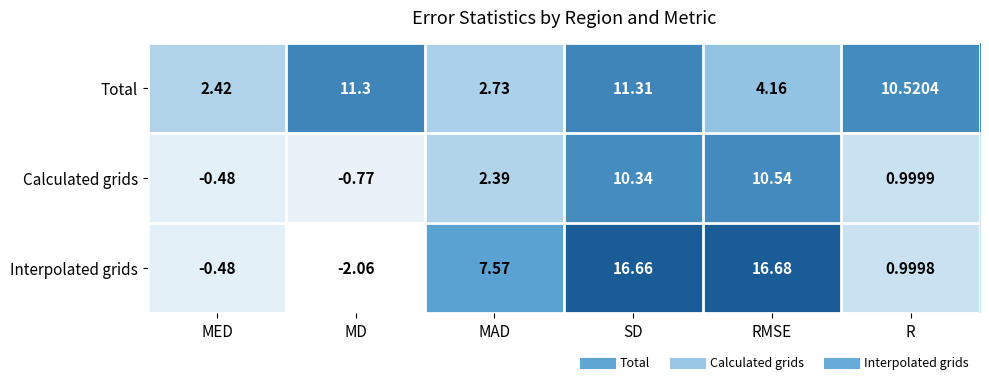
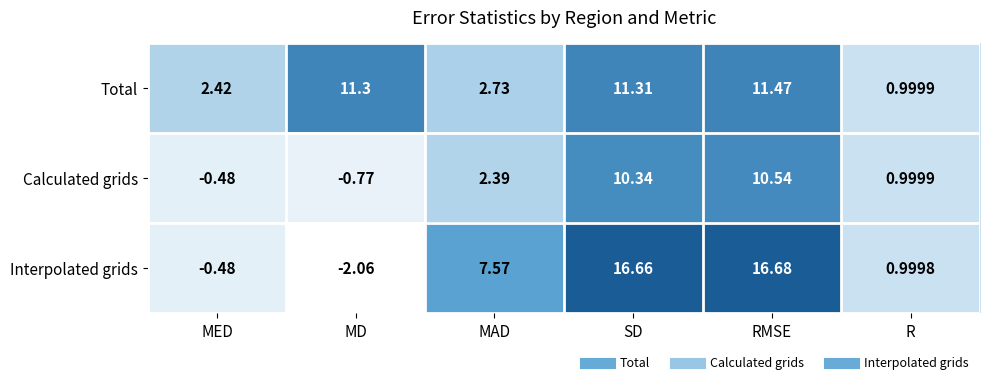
Total, RMSE: 4.16 -> 11.47
Total, R: 10.5204 -> 0.9999
